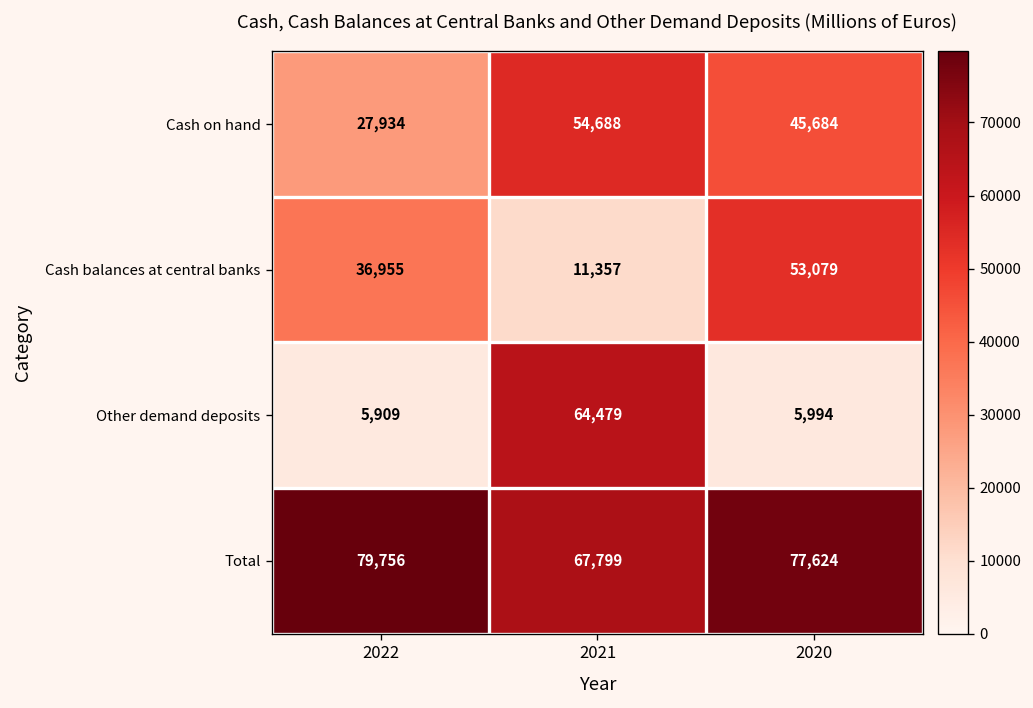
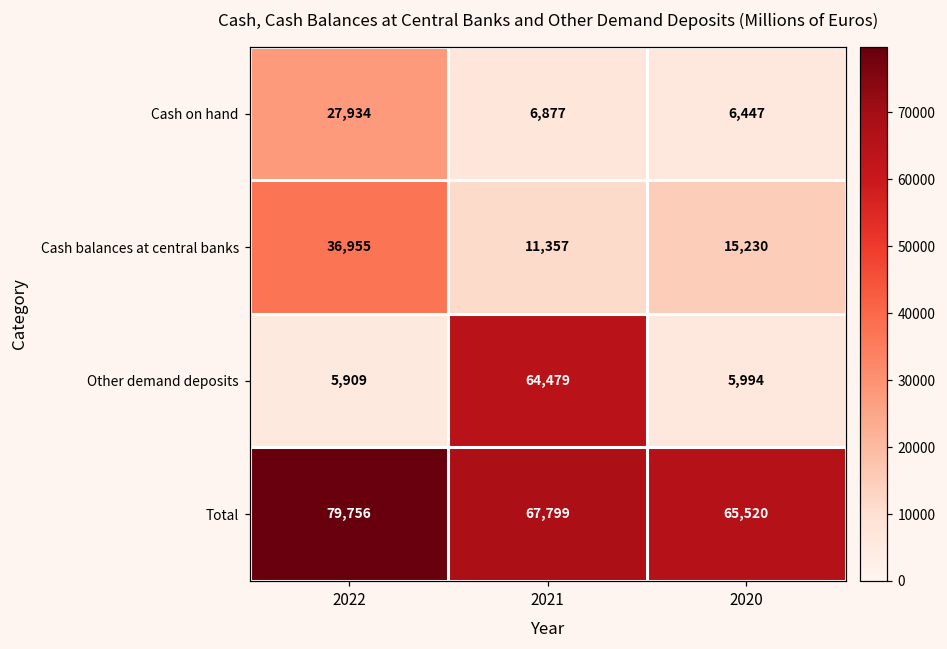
Cash on hand, 2021: 54,688 -> 6,877
Cash on hand, 2020: 45,684 -> 6,447
Cash balances at central banks, 2020: 53,079 -> 15,230
Total, 2020: 77,624 -> 65,520
